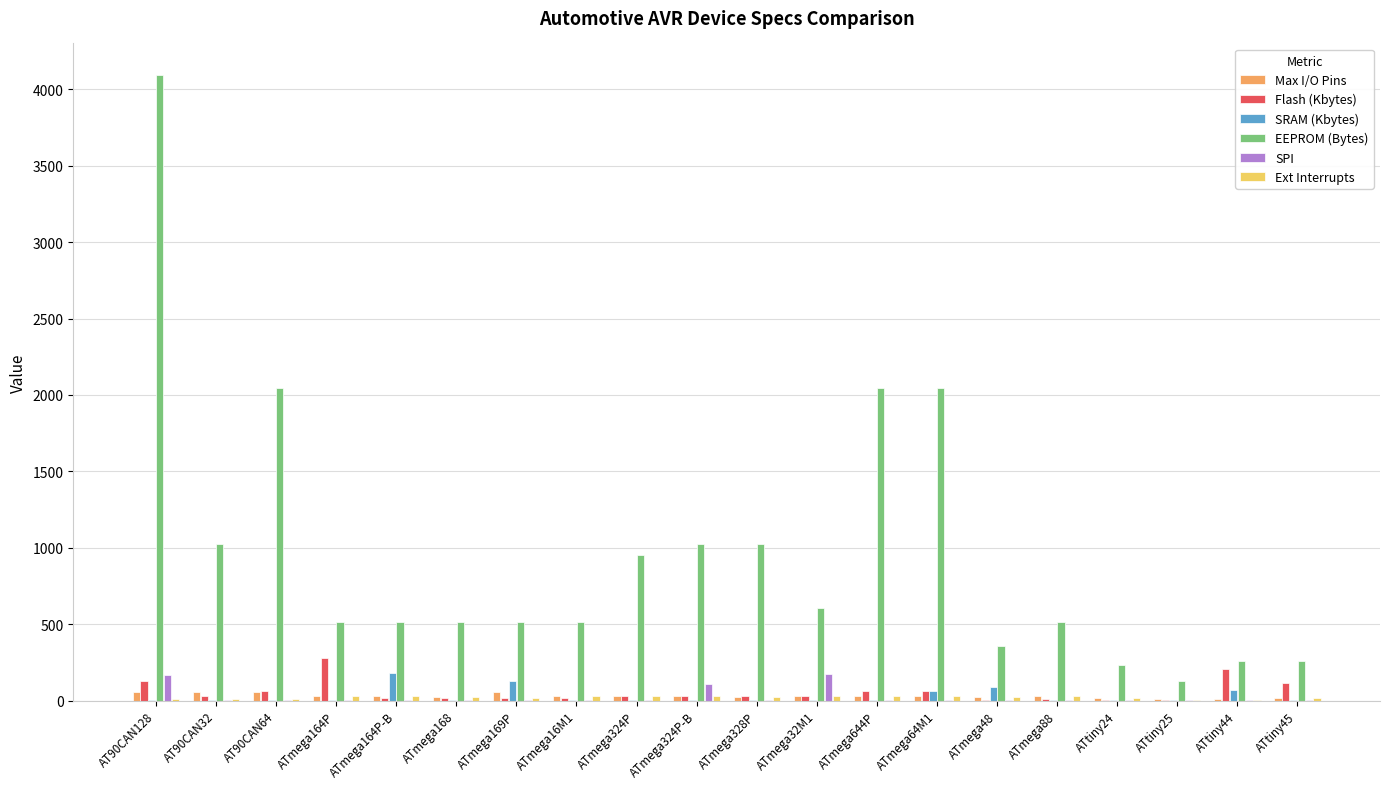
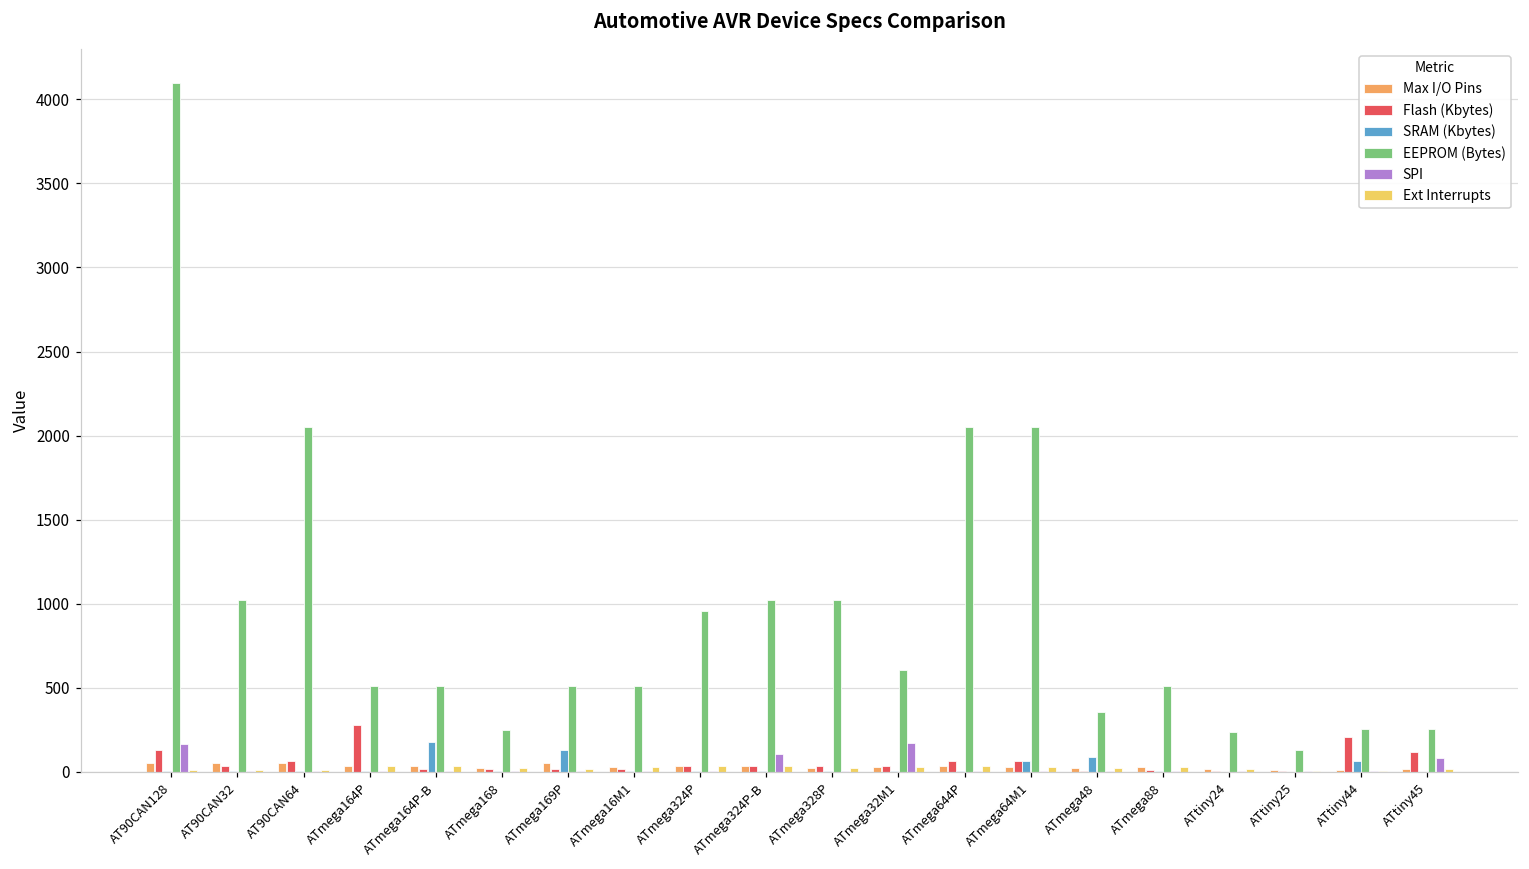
EEPROM (Bytes), ATmega168: 510 -> 250
SPI, ATtiny45: 0 -> 80
